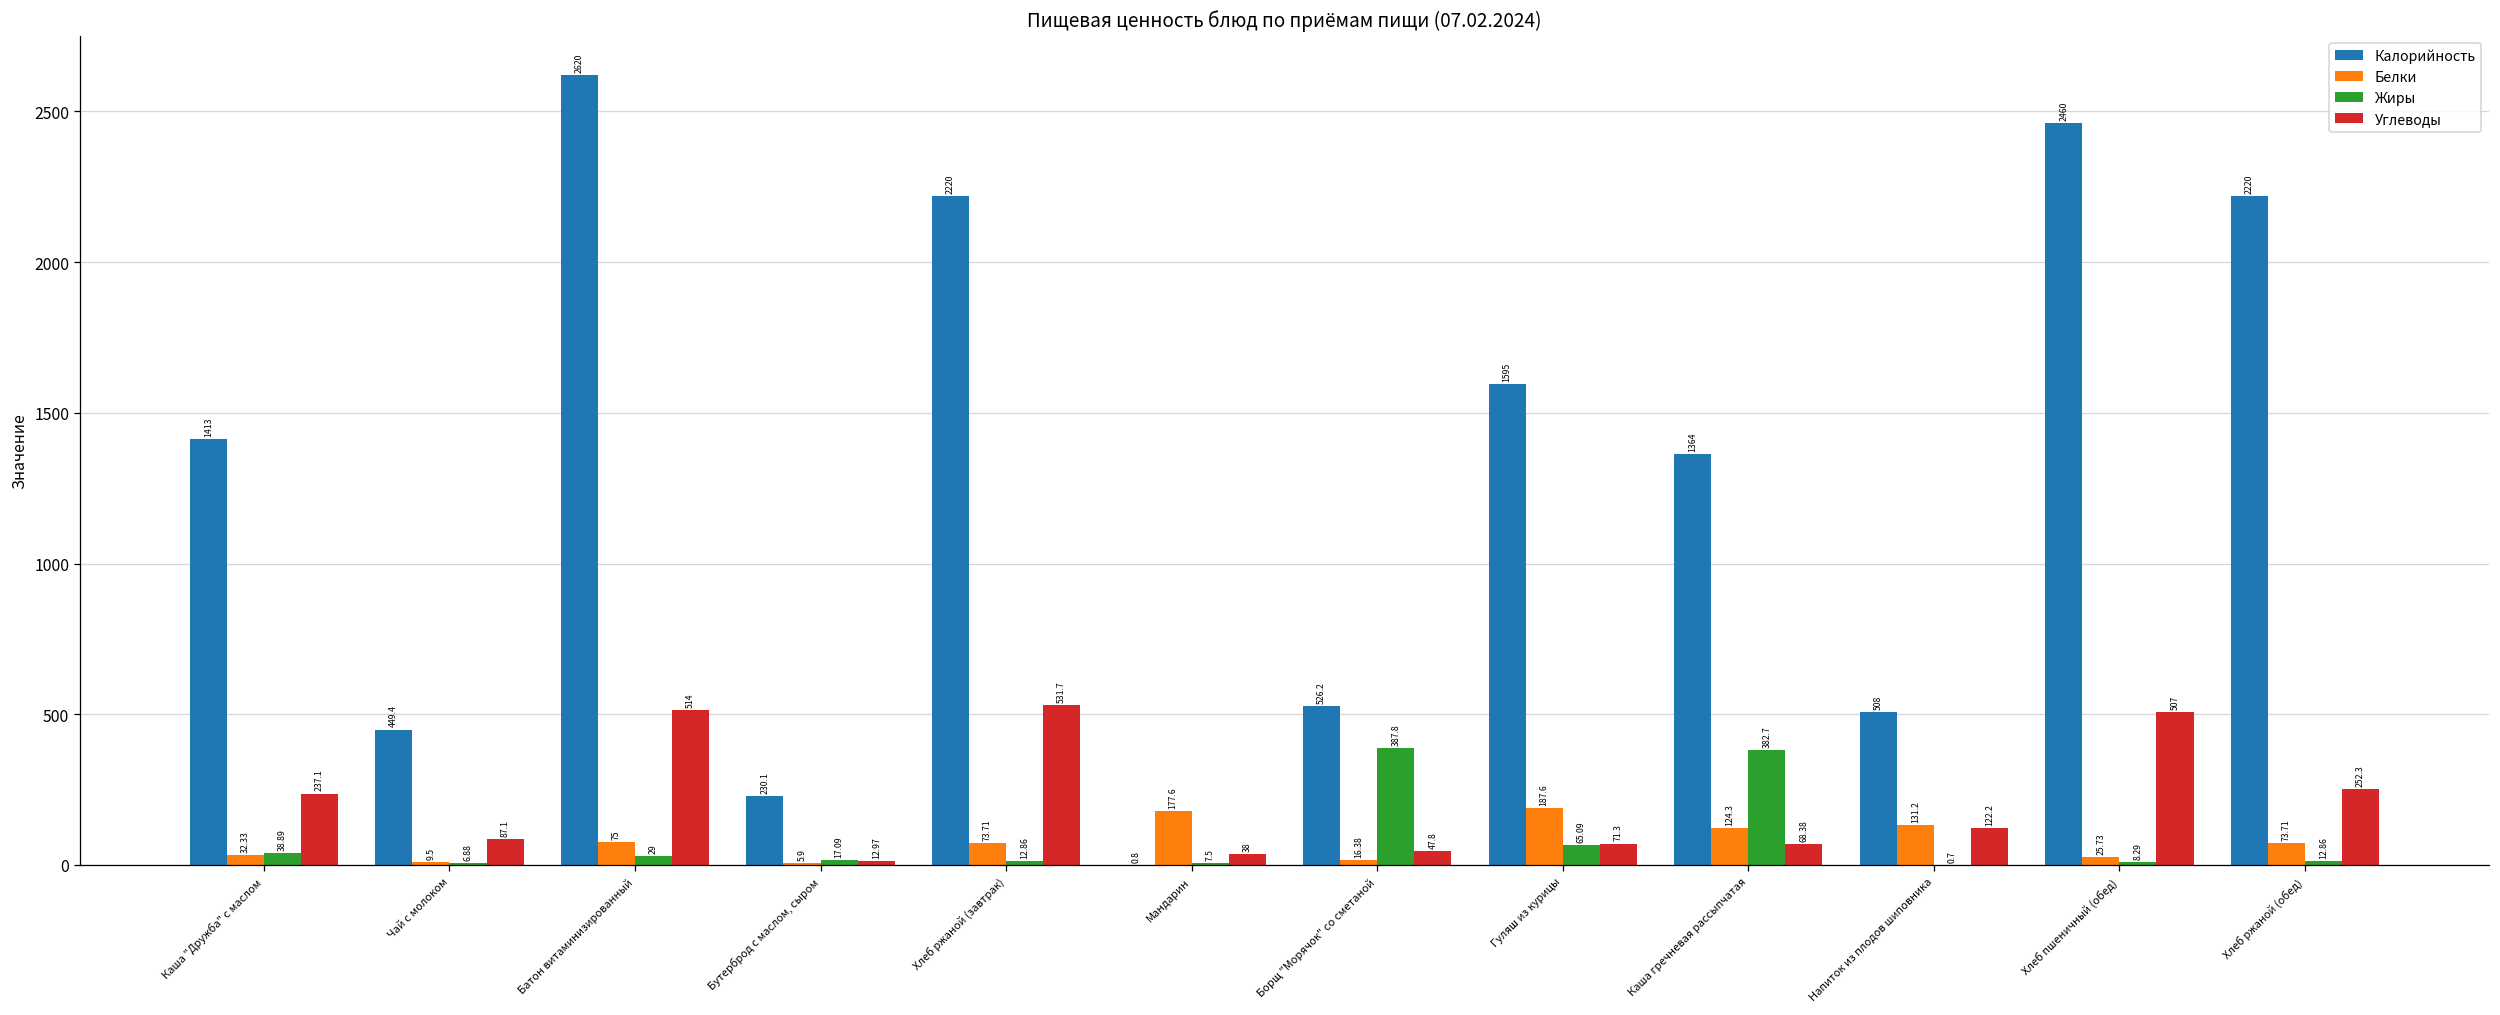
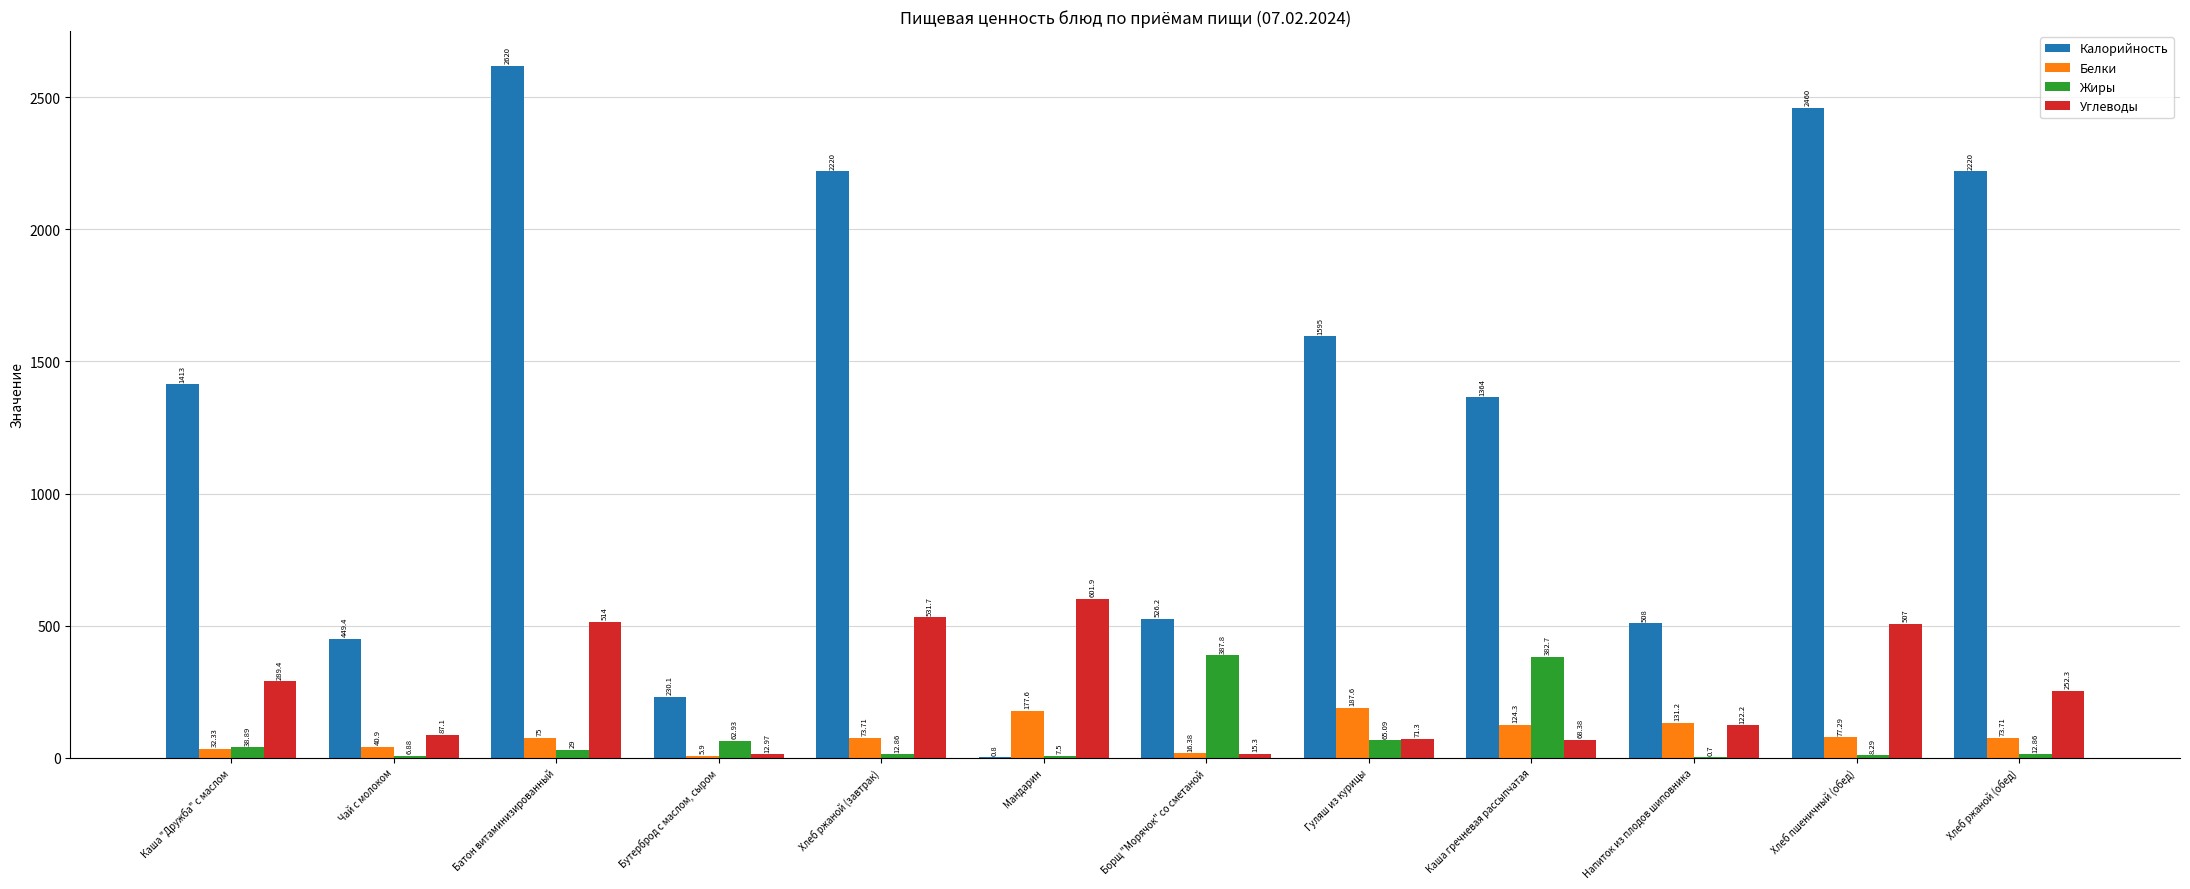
Углеводы, Каша "Дружба" с маслом: 237.1 -> 289.4
Белки, Чай с молоком: 9.5 -> 40.9
Жиры, Бутерброд с маслом, сыром: 17.09 -> 62.93
Углеводы, Мандарин: 38 -> 601.9
Углеводы, Борщ "Морячок" со сметаной: 47.8 -> 15.3
Белки, Хлеб пшеничный (обед): 25.73 -> 77.29
